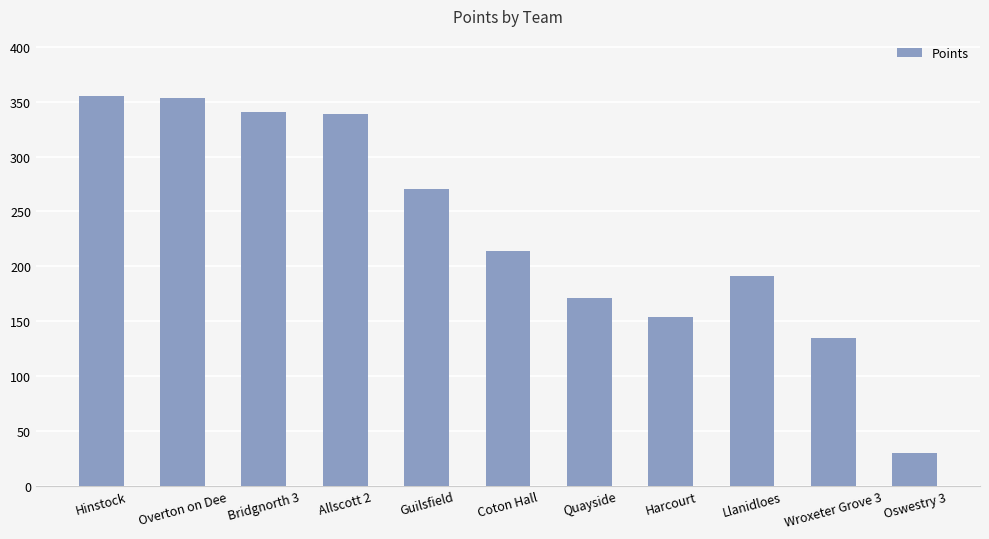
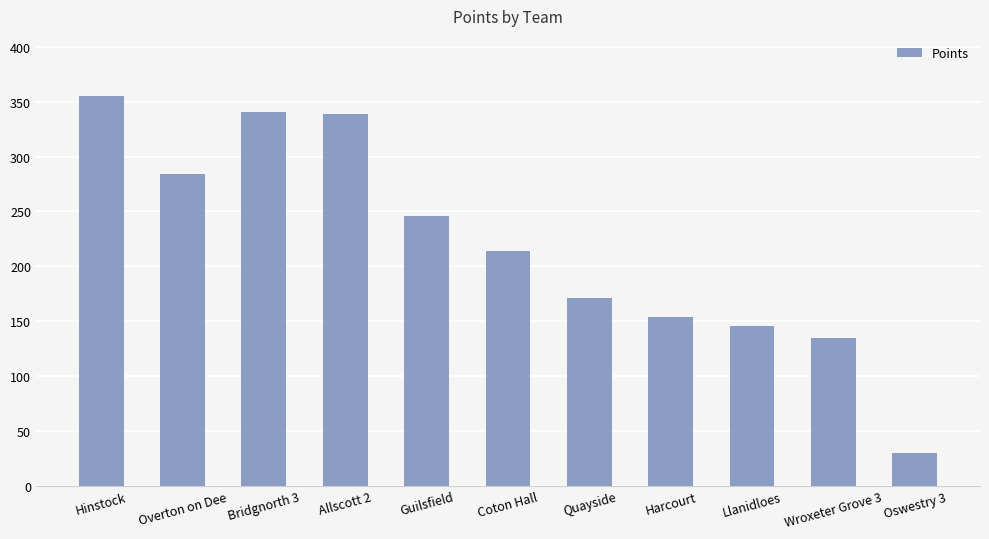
Overton on Dee: 353 -> 284
Guilsfield: 270 -> 246
Llanidloes: 191 -> 146
